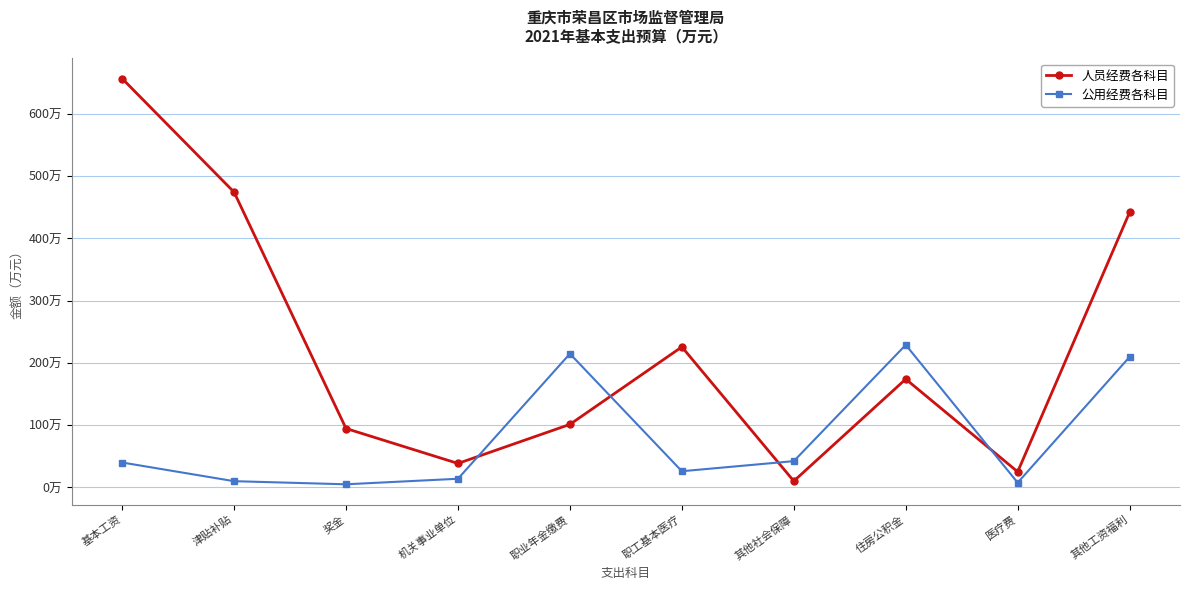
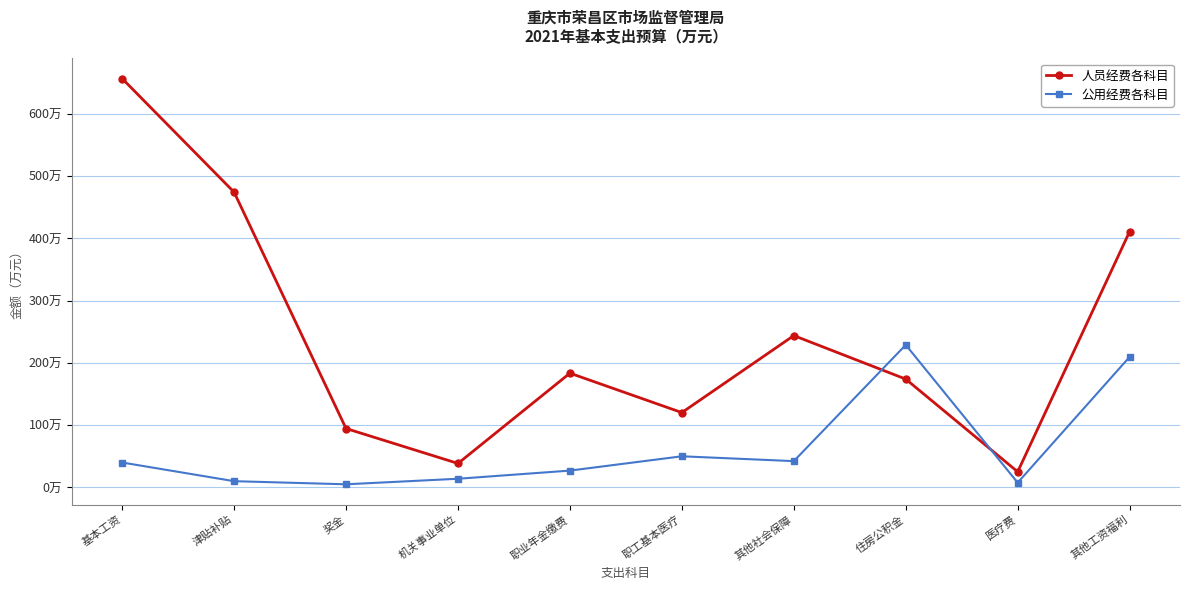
人员经费各科目, 职业年金缴费: 100万 -> 180万
公用经费各科目, 职业年金缴费: 210万 -> 30万
人员经费各科目, 职工基本医疗: 230万 -> 120万
公用经费各科目, 职工基本医疗: 30万 -> 50万
人员经费各科目, 其他社会保障: 10万 -> 240万
人员经费各科目, 其他工资福利: 440万 -> 410万
